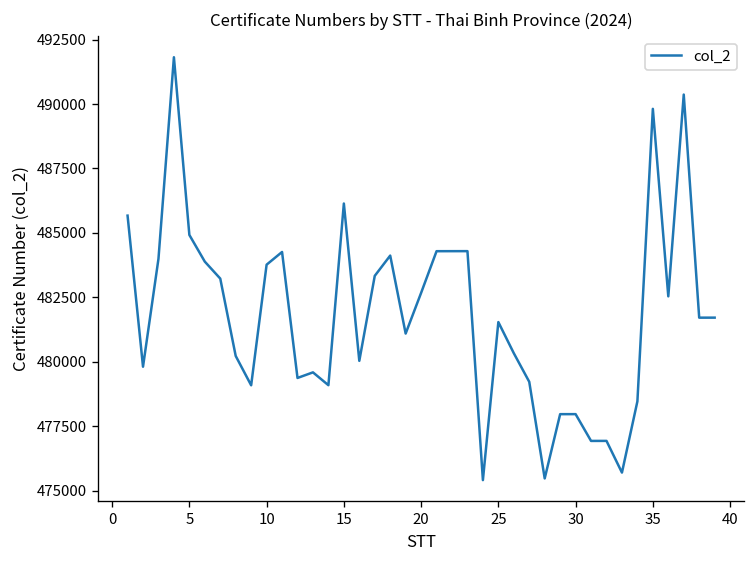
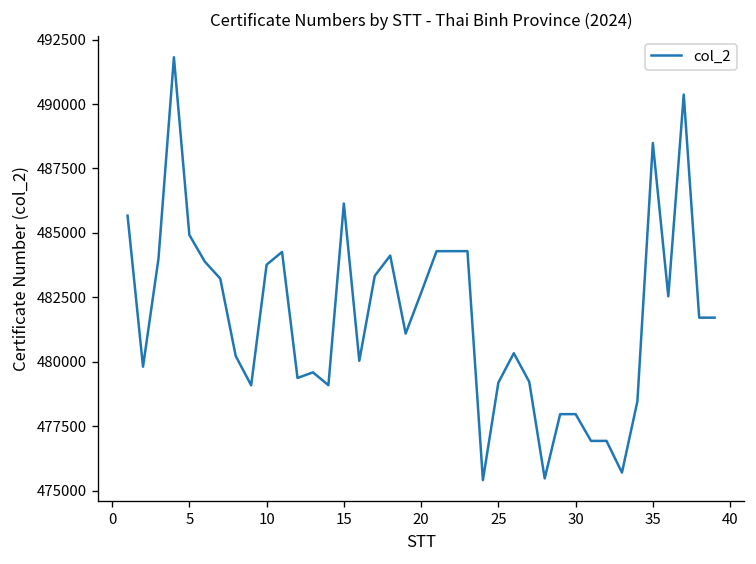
25: 481500 -> 479200
35: 489800 -> 488500
